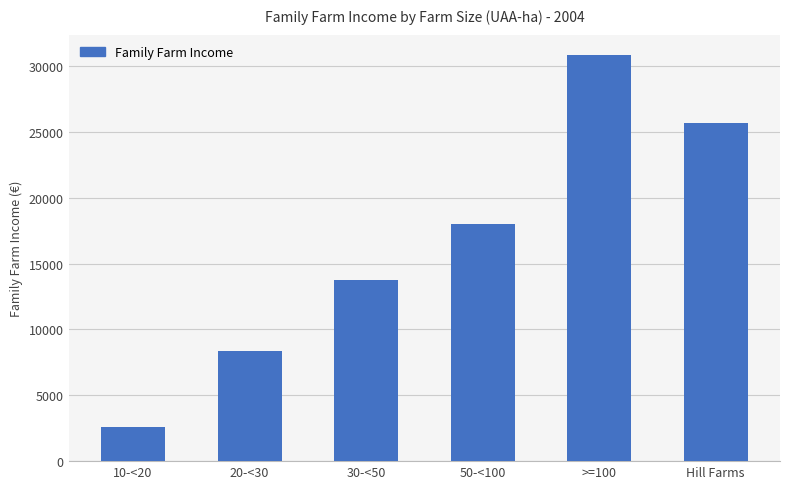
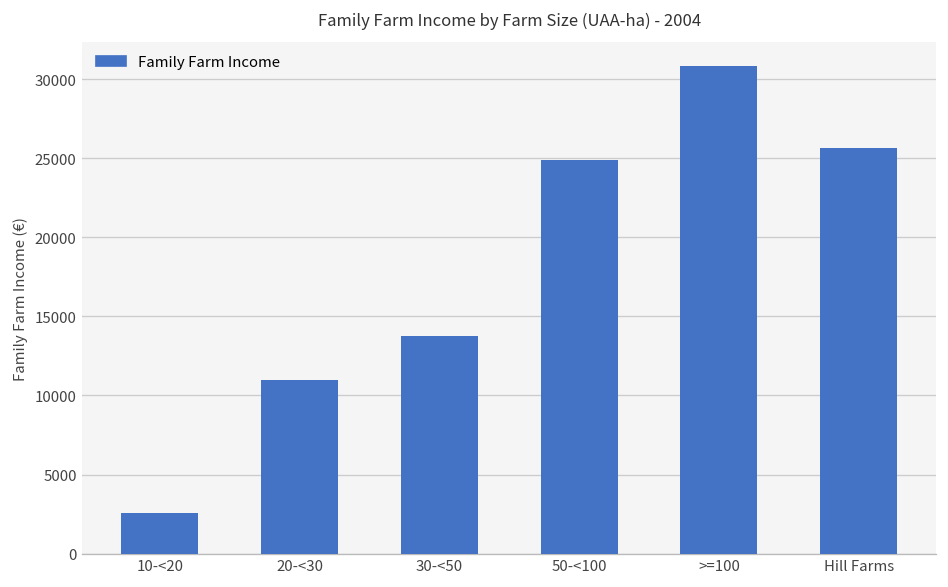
20-<30: 8400 -> 11000
50-<100: 18000 -> 24900
